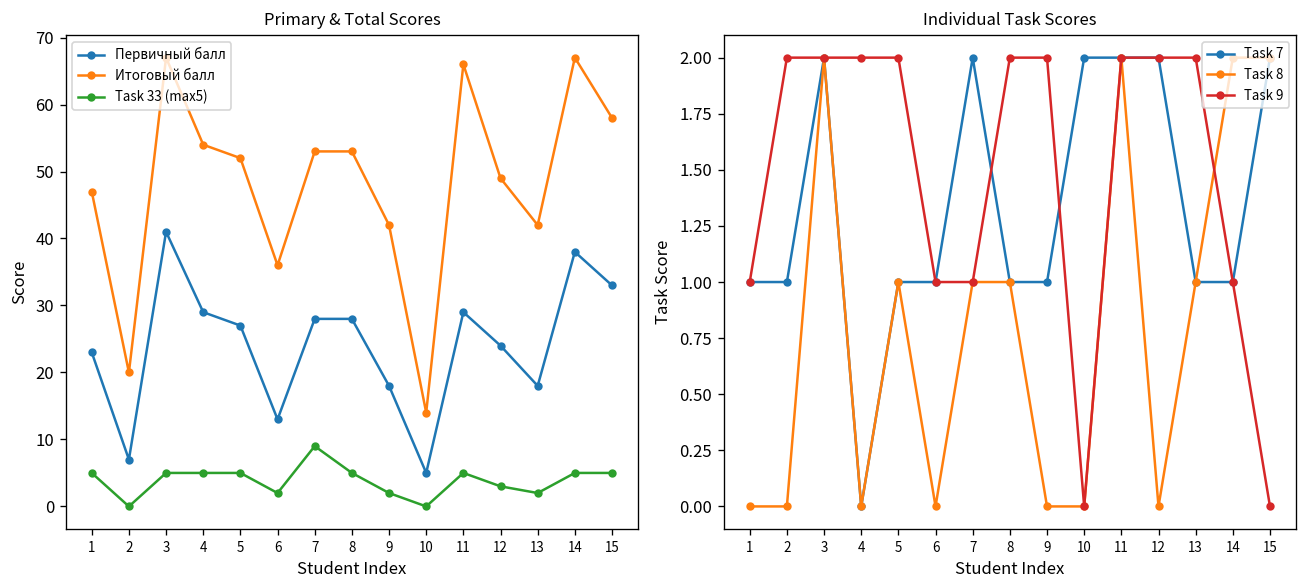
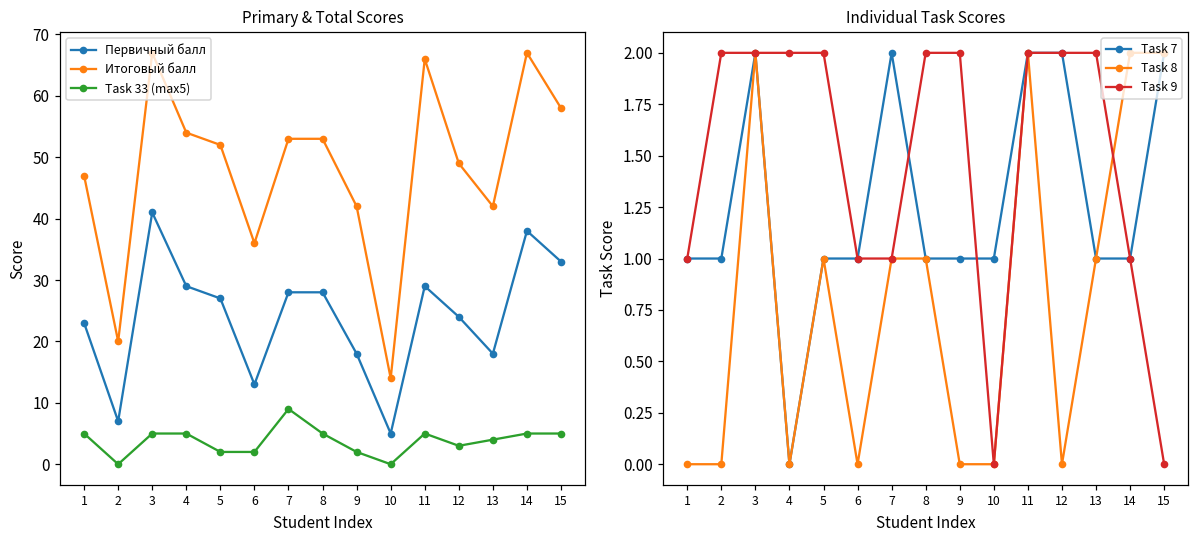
Primary & Total Scores, Task 33 (max5), 5: 5 -> 2
Primary & Total Scores, Task 33 (max5), 13: 2 -> 4
Individual Task Scores, Task 7, 10: 2 -> 1
